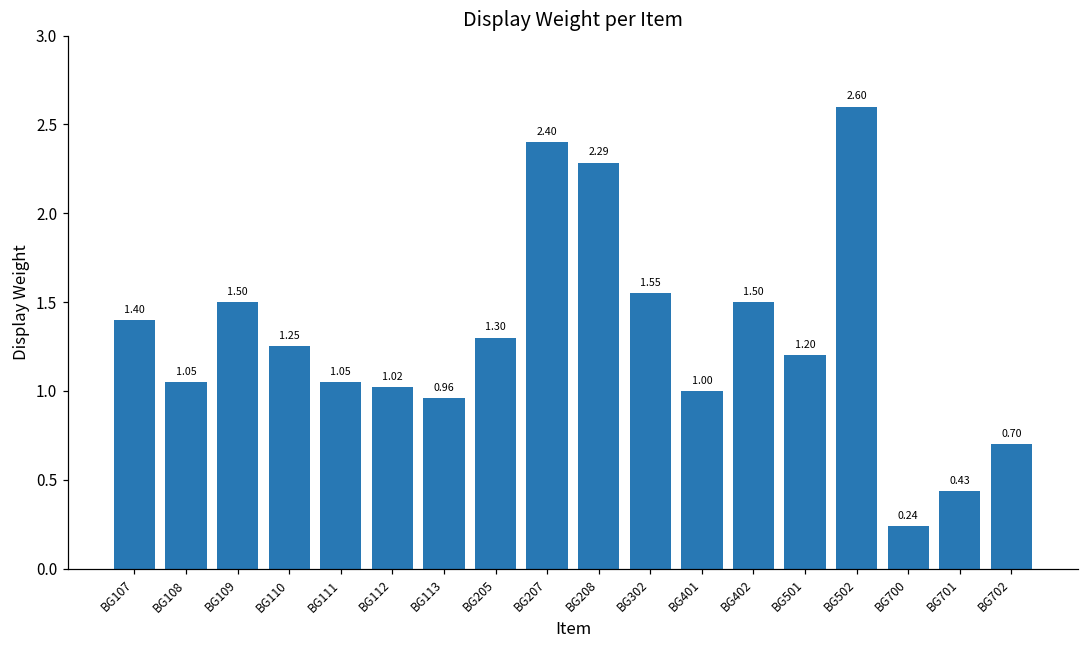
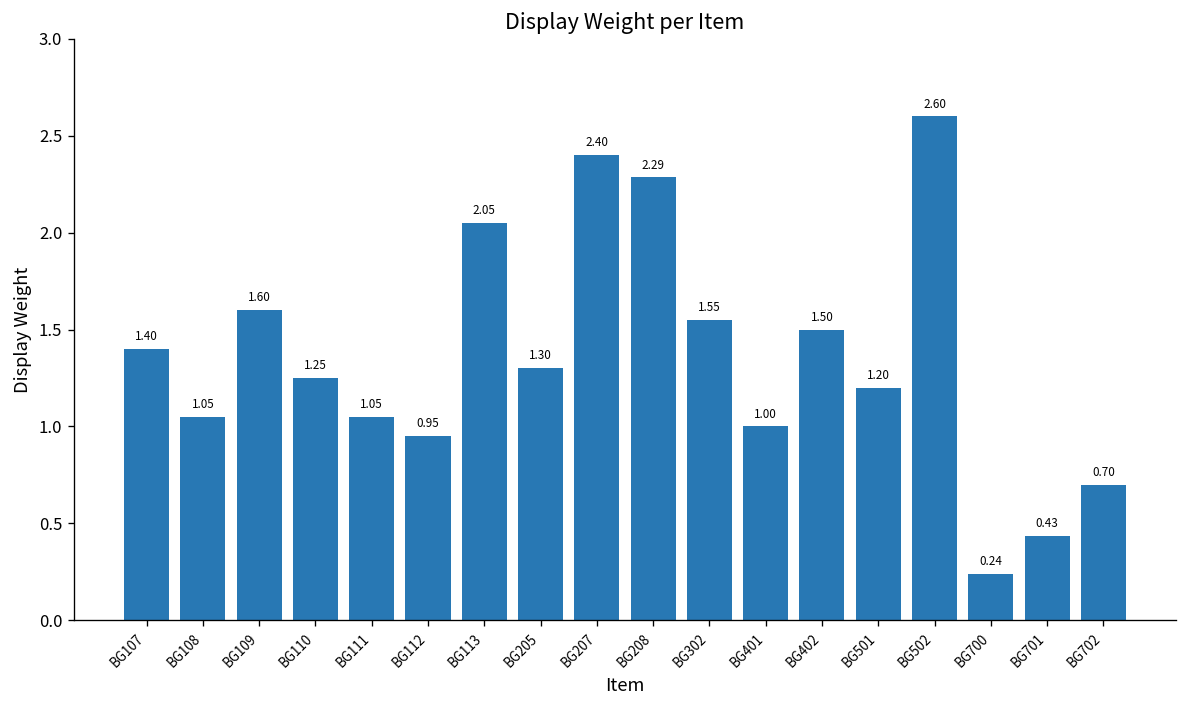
BG109: 1.50 -> 1.60
BG112: 1.02 -> 0.95
BG113: 0.96 -> 2.05
